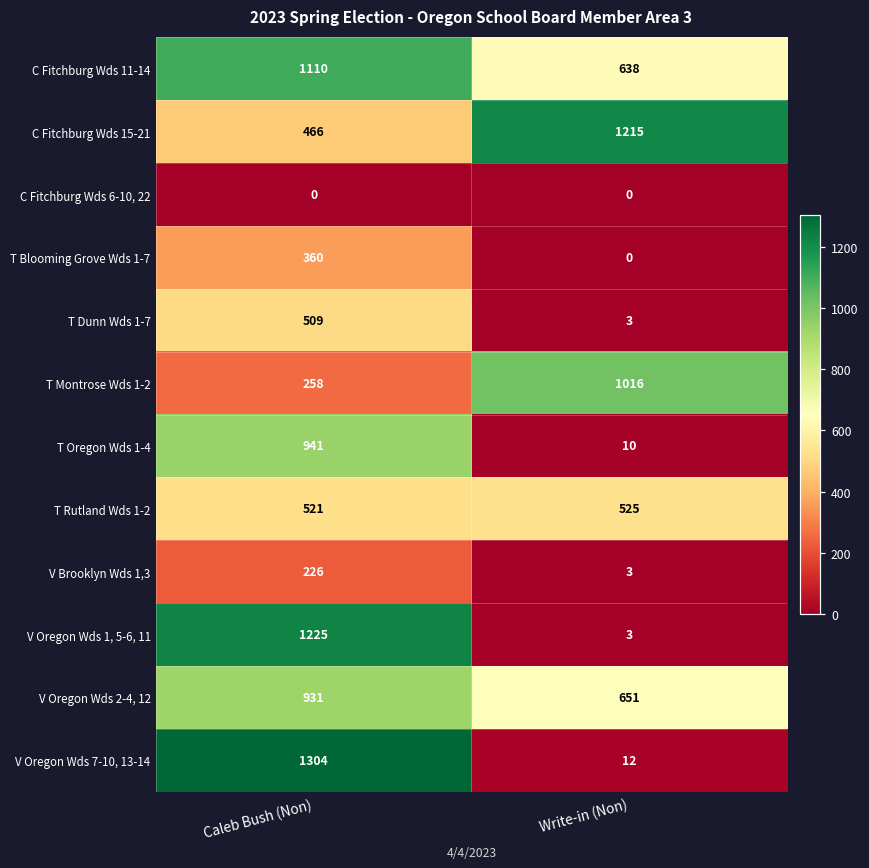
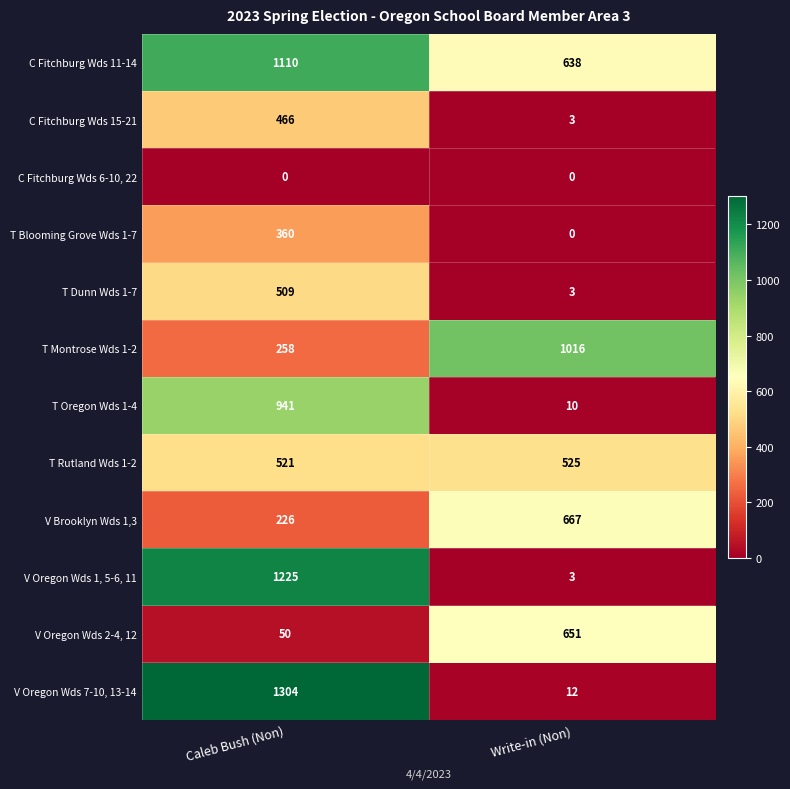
C Fitchburg Wds 15-21, Write-in (Non): 1215 -> 3
V Brooklyn Wds 1,3, Write-in (Non): 3 -> 667
V Oregon Wds 2-4, 12, Caleb Bush (Non): 931 -> 50
